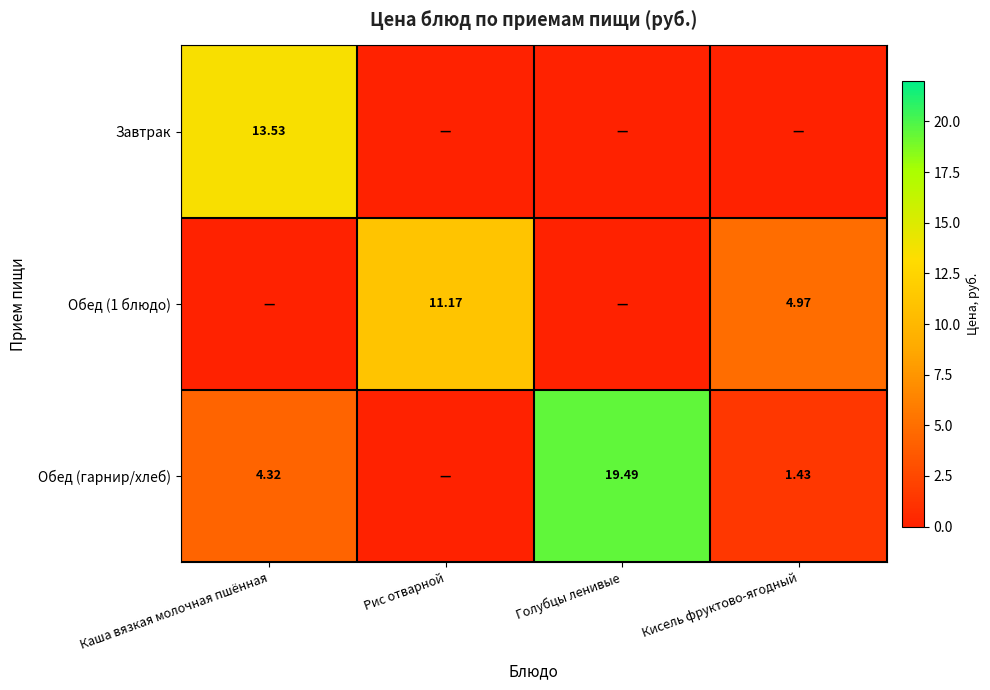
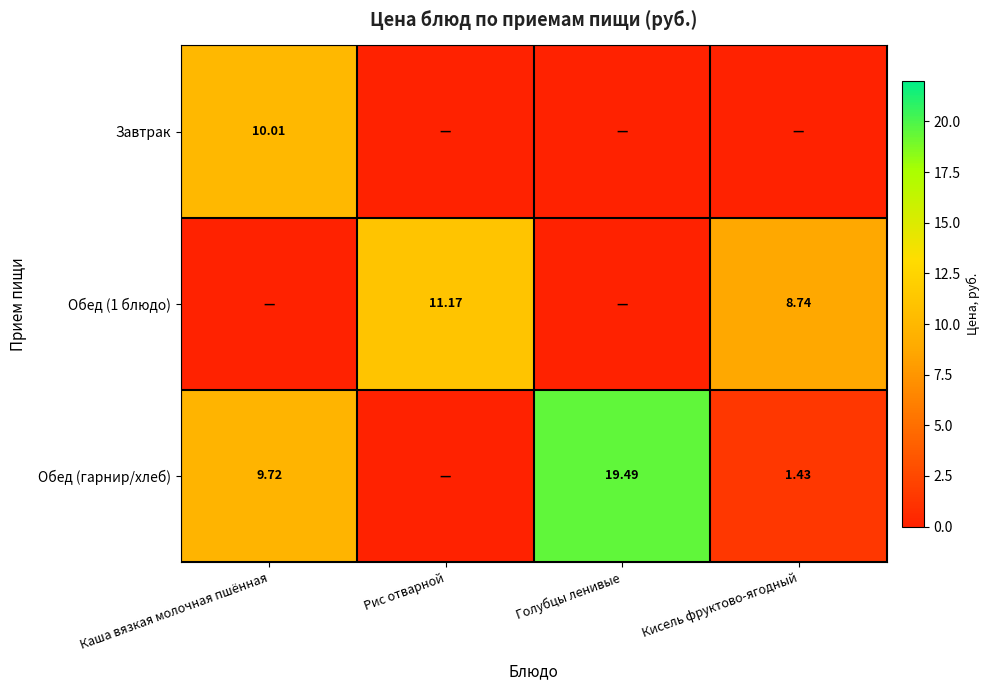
Завтрак, Каша вязкая молочная пшённая: 13.53 -> 10.01
Обед (1 блюдо), Кисель фруктово-ягодный: 4.97 -> 8.74
Обед (гарнир/хлеб), Каша вязкая молочная пшённая: 4.32 -> 9.72
